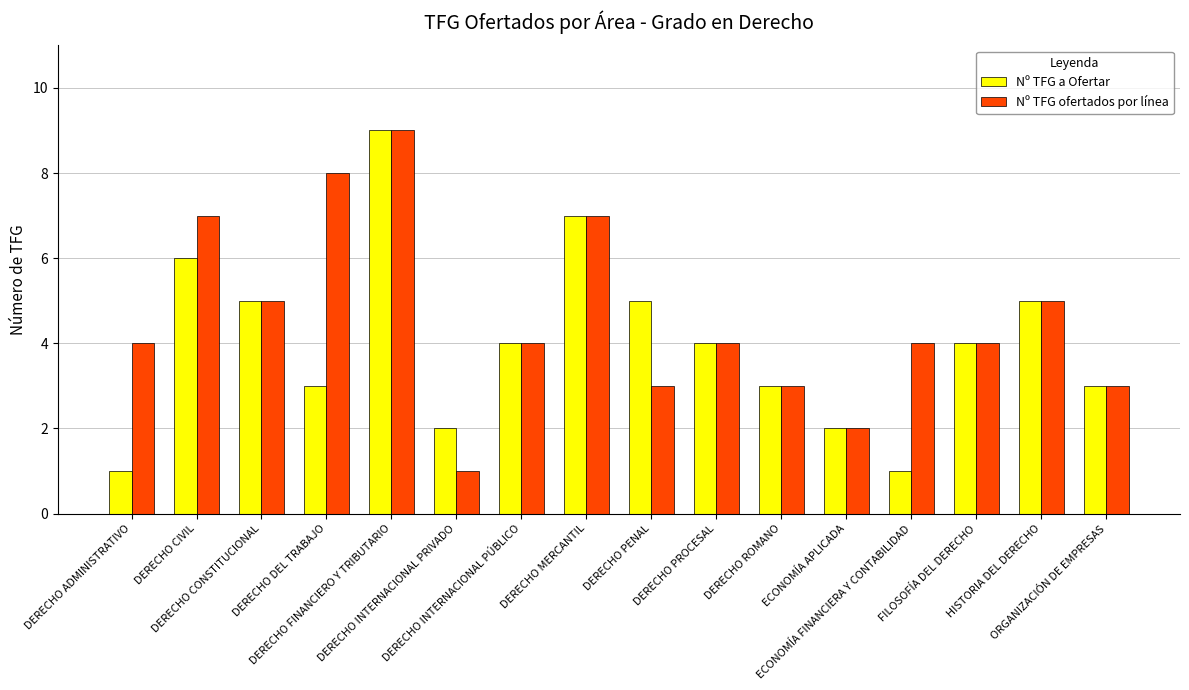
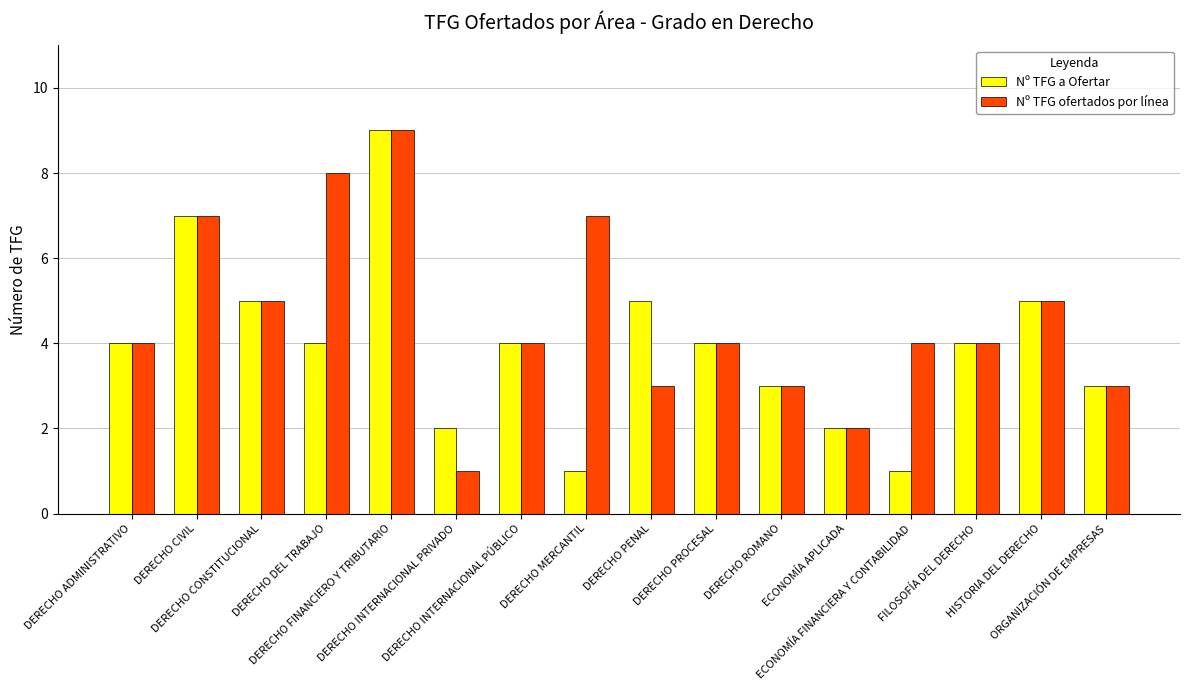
Nº TFG a Ofertar, DERECHO ADMINISTRATIVO: 1 -> 4
Nº TFG a Ofertar, DERECHO CIVIL: 6 -> 7
Nº TFG a Ofertar, DERECHO DEL TRABAJO: 3 -> 4
Nº TFG a Ofertar, DERECHO MERCANTIL: 7 -> 1
